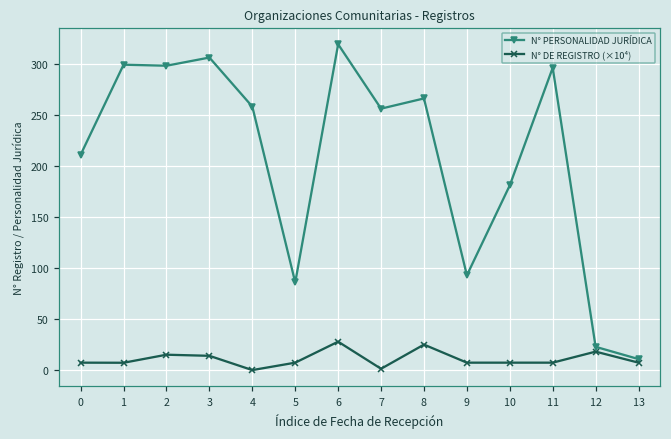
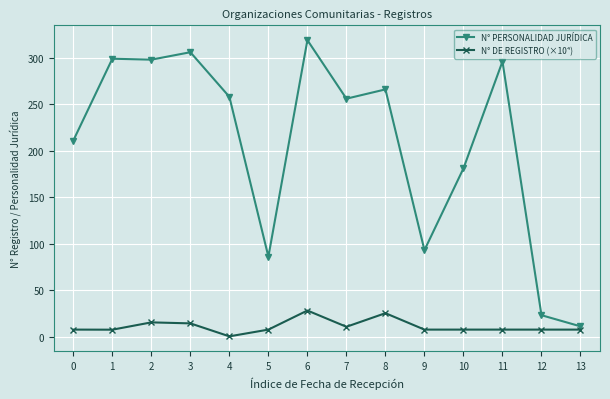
N° DE REGISTRO (×10⁴), 7: 0 -> 10
N° DE REGISTRO (×10⁴), 12: 20 -> 10
